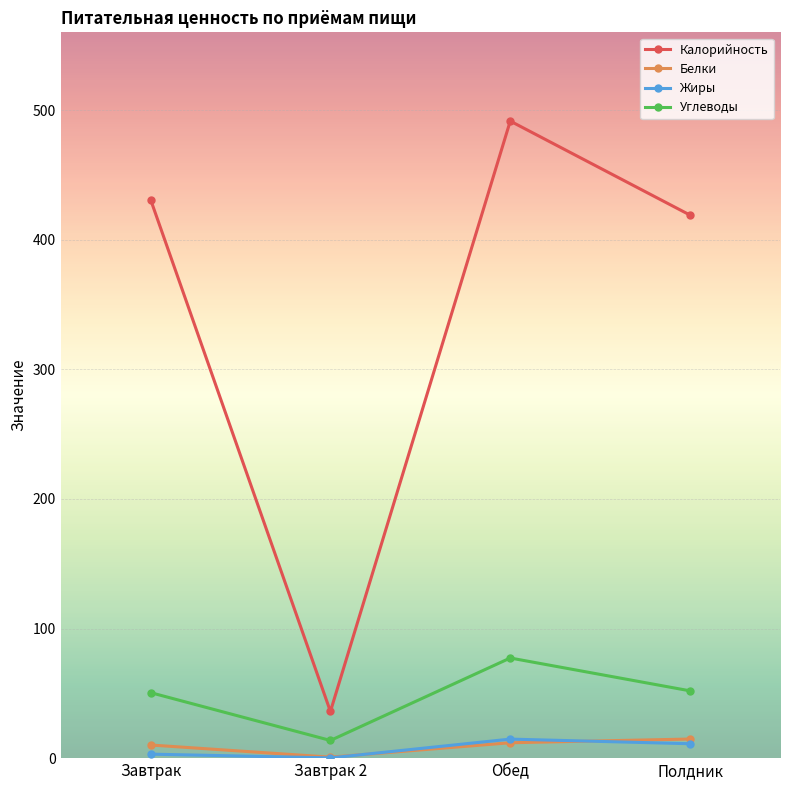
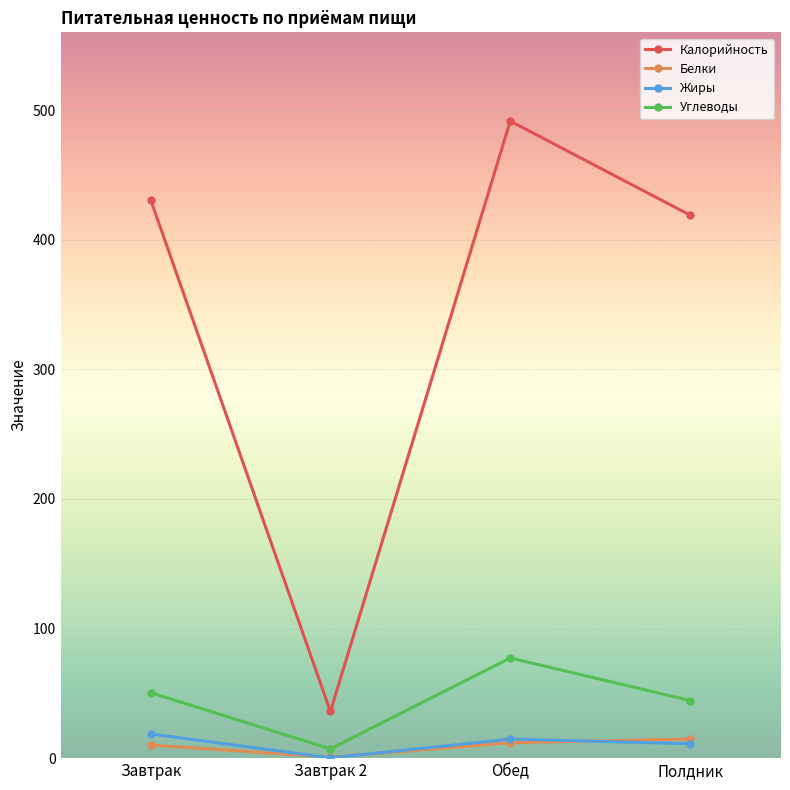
Жиры, Завтрак: 3 -> 19
Углеводы, Завтрак 2: 14 -> 7
Углеводы, Полдник: 52 -> 44
